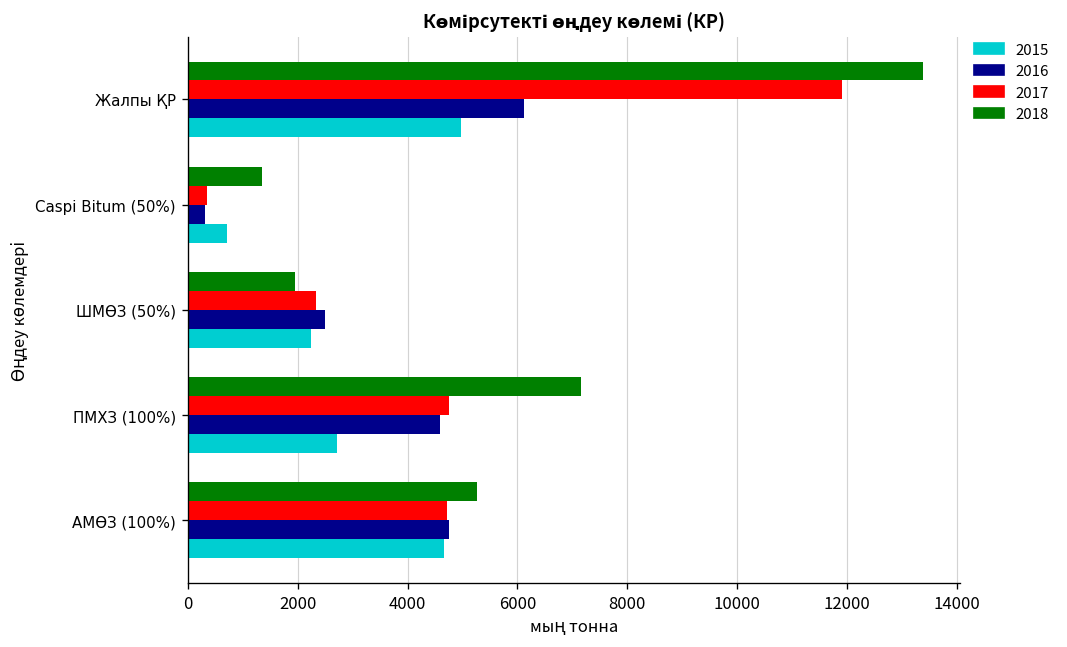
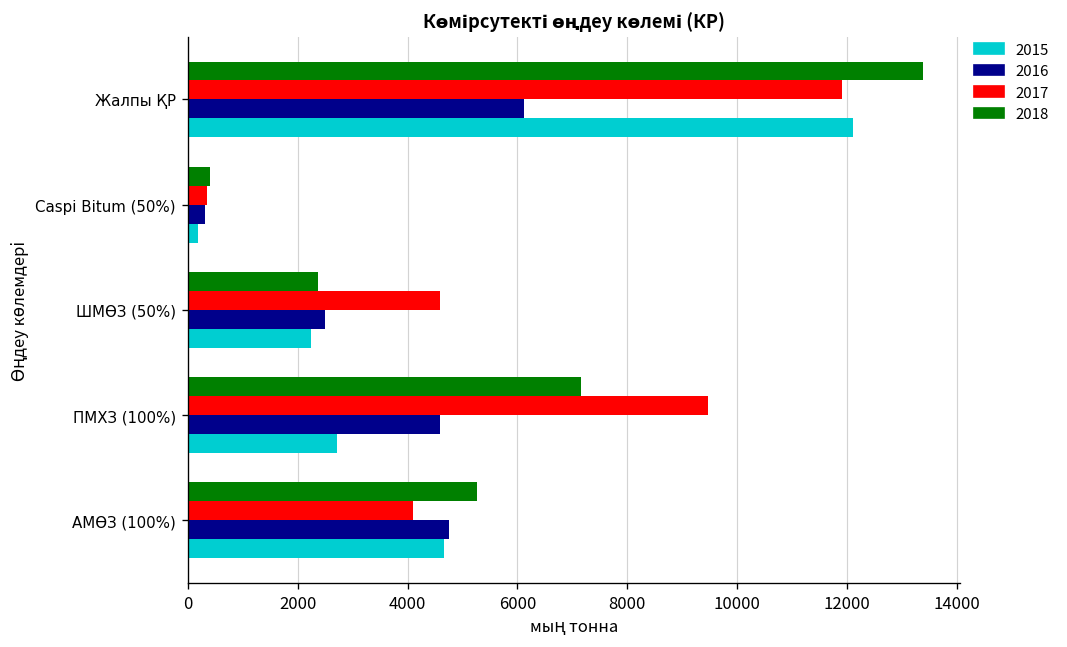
2015, Жалпы ҚР: 5000 -> 12100
2018, Caspi Bitum (50%): 1400 -> 400
2015, Caspi Bitum (50%): 700 -> 200
2018, ШМӨЗ (50%): 2000 -> 2400
2017, ШМӨЗ (50%): 2300 -> 4600
2017, ПМХЗ (100%): 4700 -> 9500
2017, АМӨЗ (100%): 4700 -> 4100
